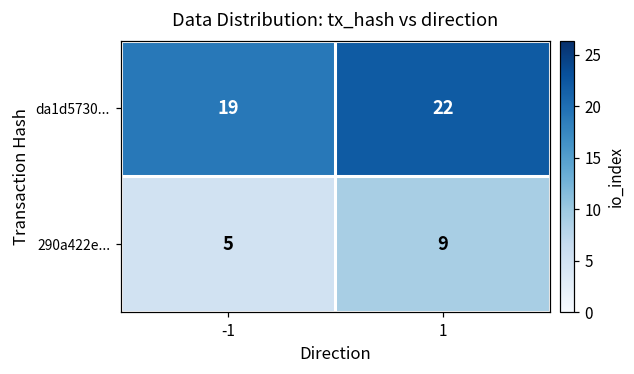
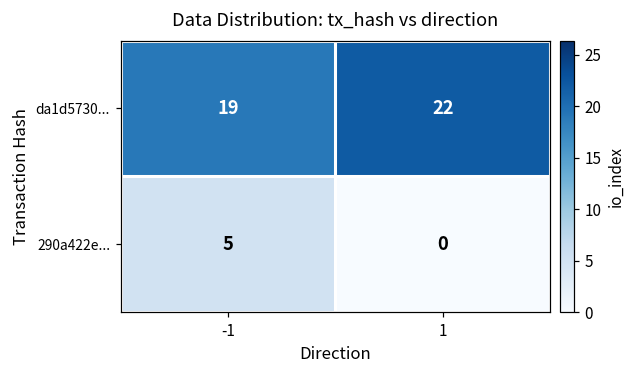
290a422e..., 1: 9 -> 0
